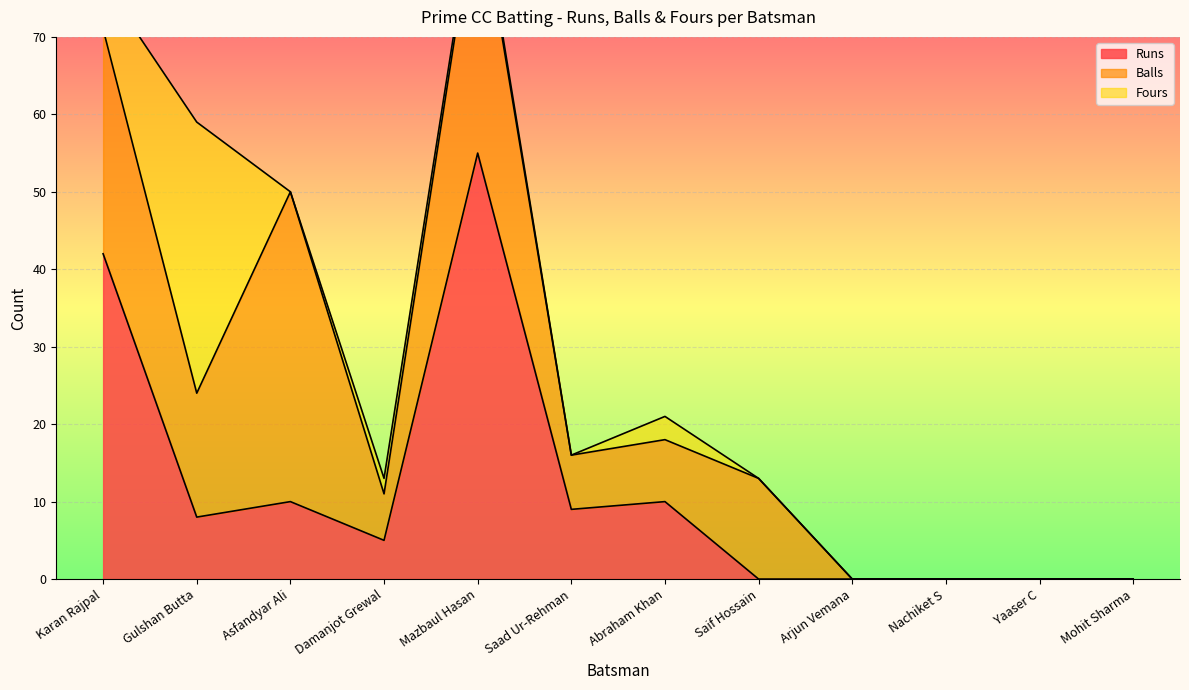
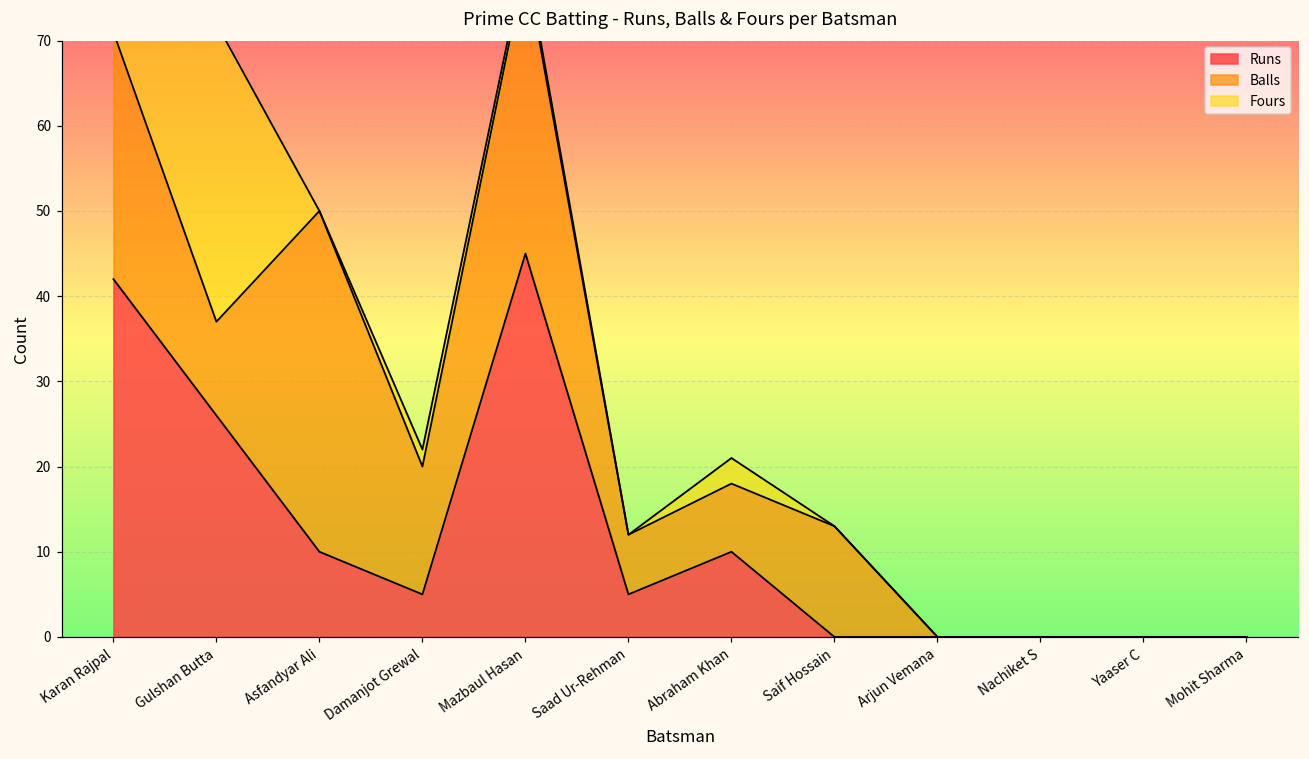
Runs, Gulshan Butta: 8 -> 26
Balls, Gulshan Butta: 16 -> 11
Balls, Damanjot Grewal: 6 -> 15
Runs, Mazbaul Hasan: 55 -> 45
Runs, Saad Ur-Rehman: 9 -> 5
